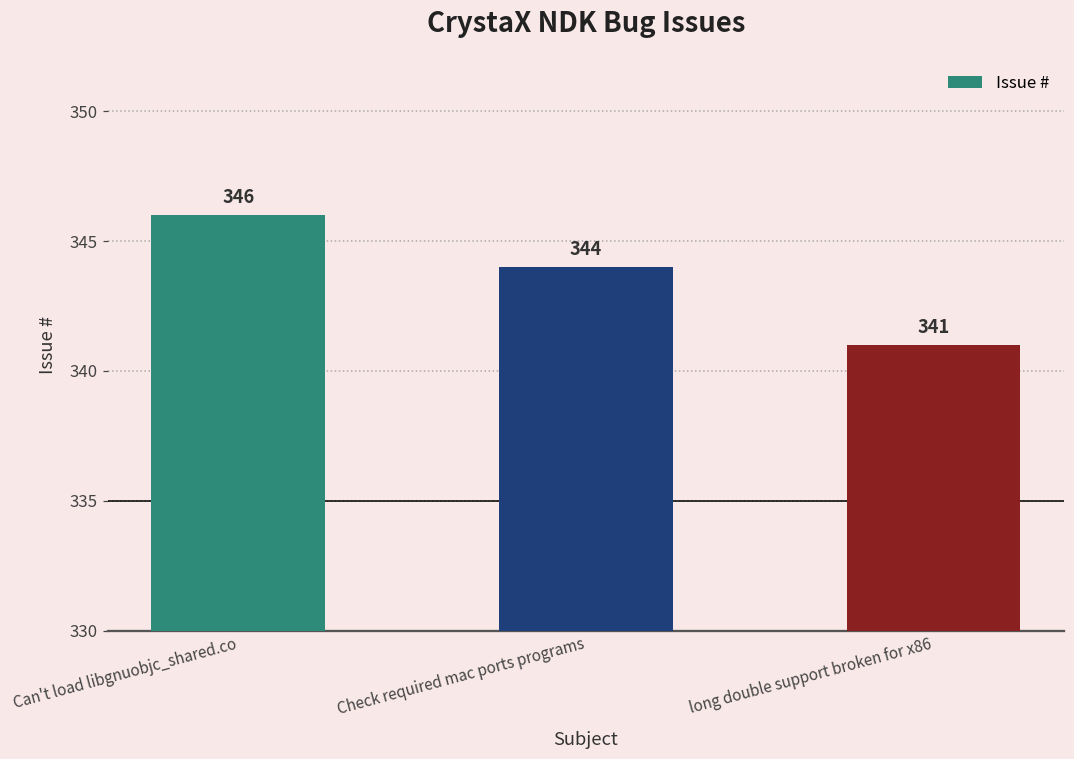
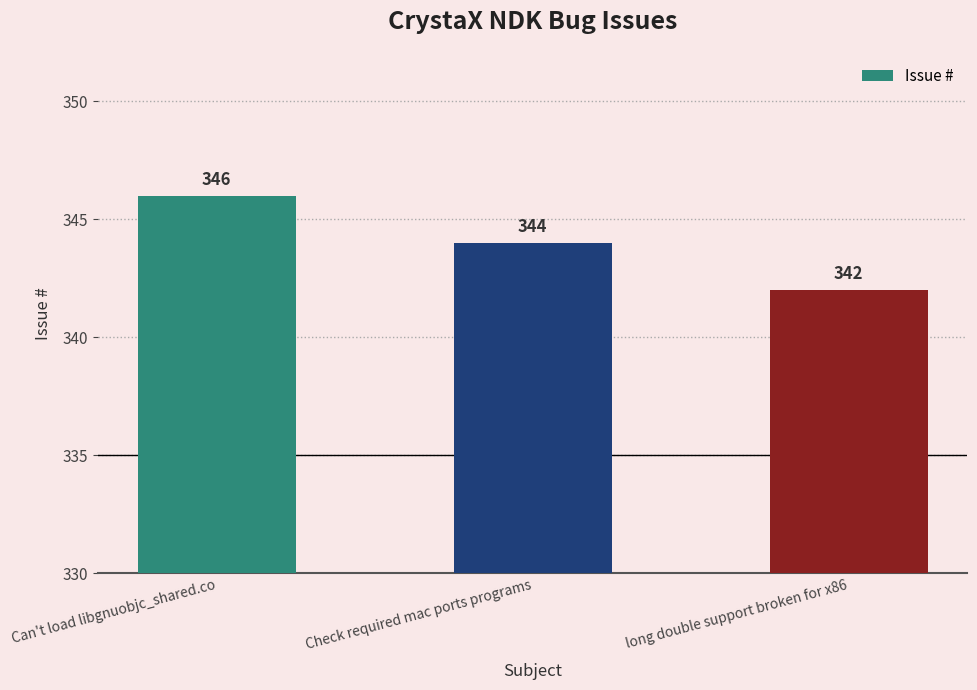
long double support broken for x86: 341 -> 342
